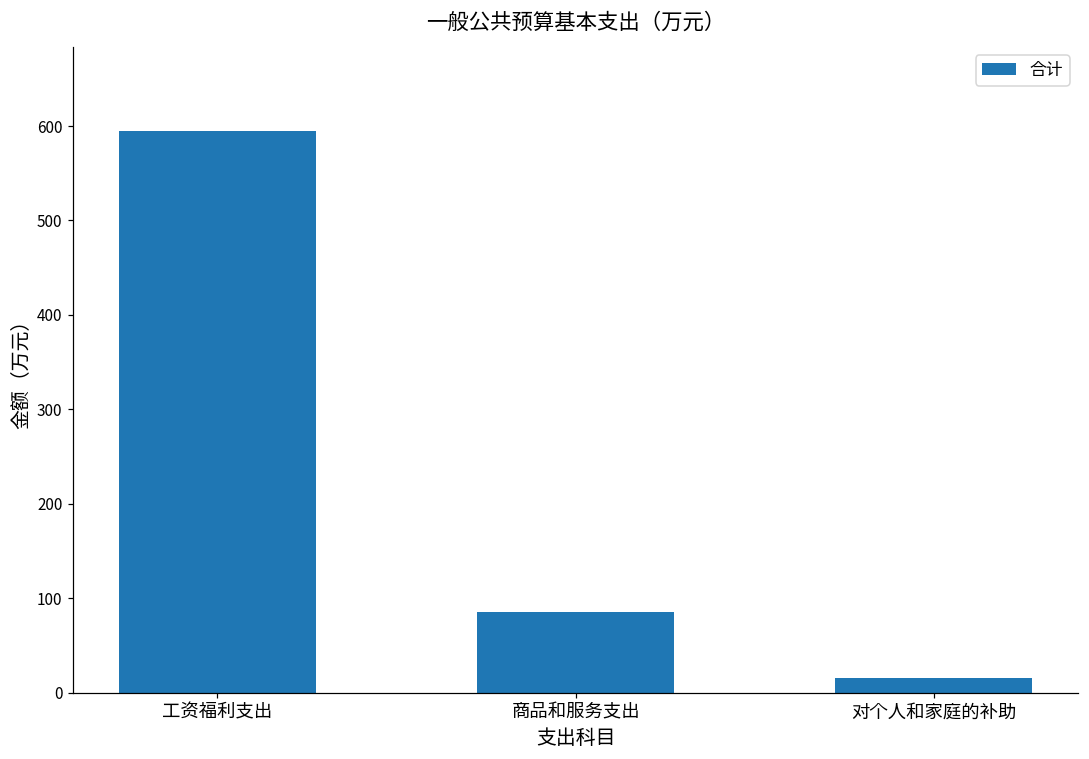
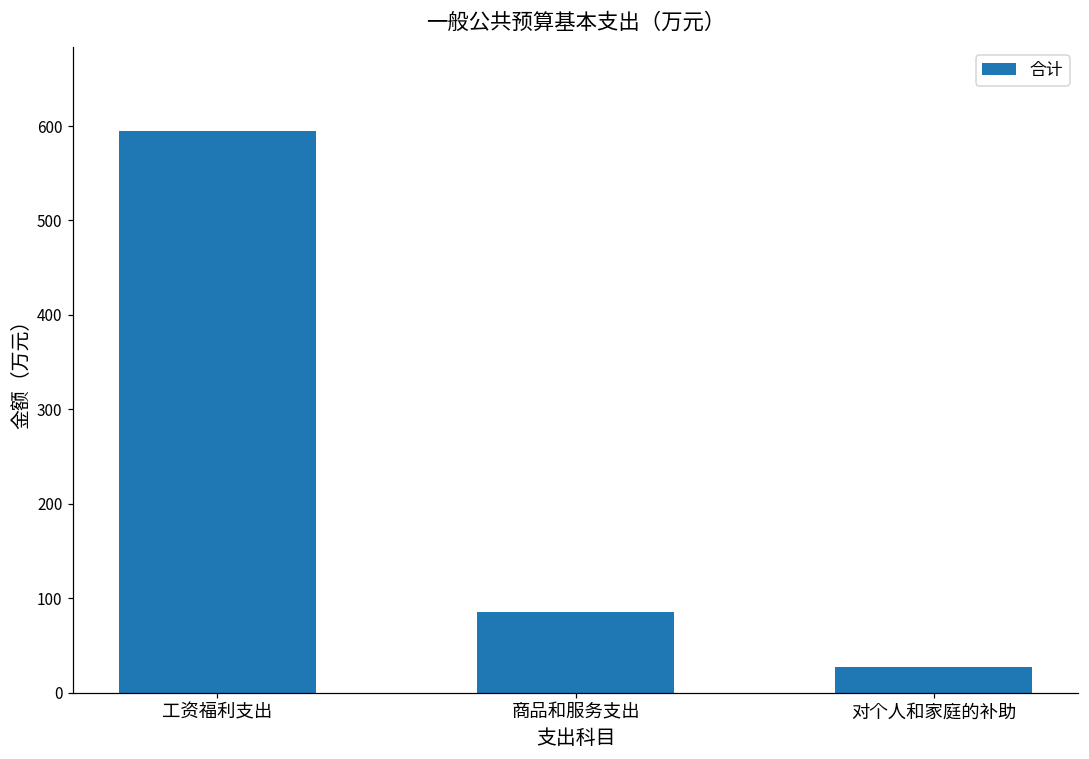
对个人和家庭的补助: 20 -> 30
